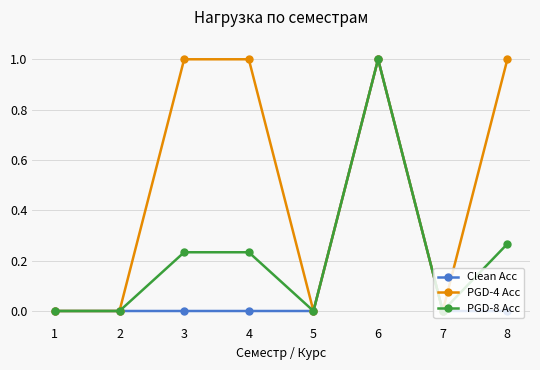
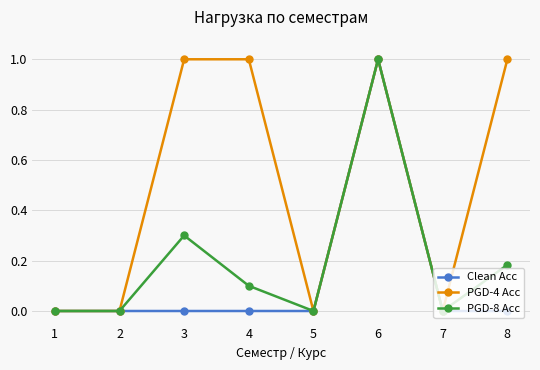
PGD-8 Acc, 3: 0.23 -> 0.30
PGD-8 Acc, 4: 0.23 -> 0.10
PGD-8 Acc, 8: 0.27 -> 0.18
